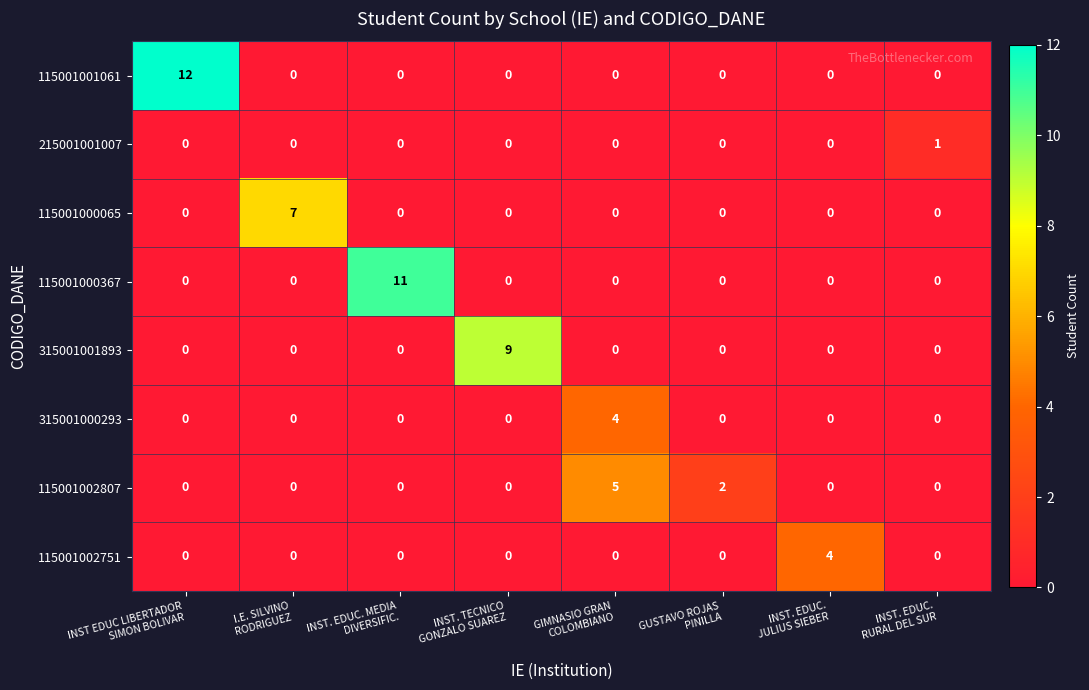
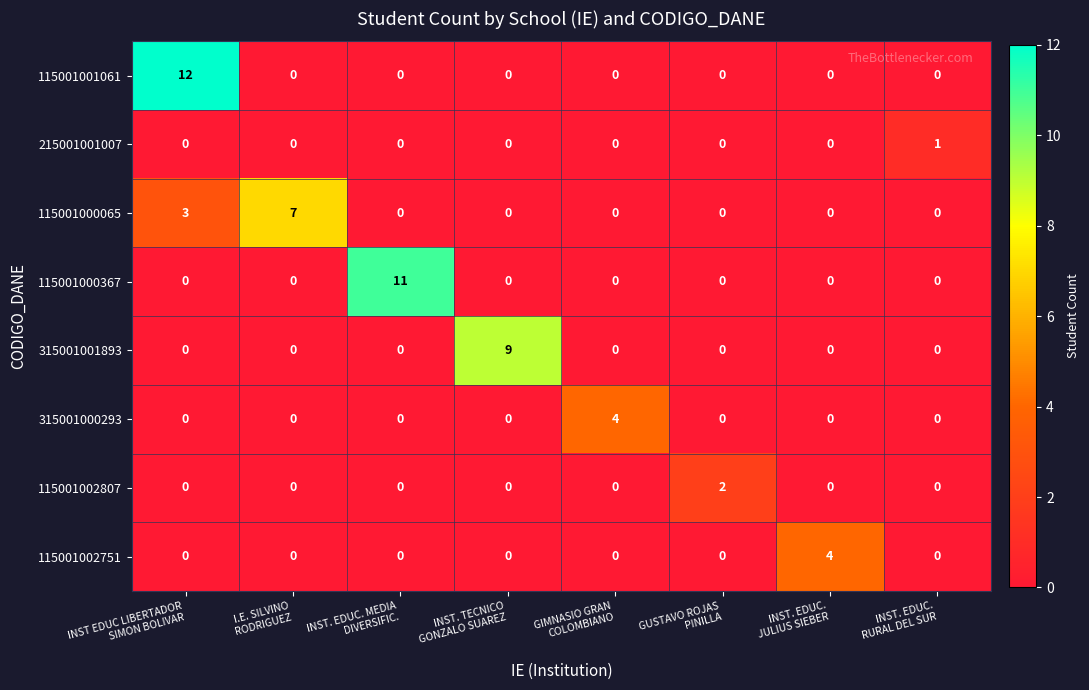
115001000065, INST EDUC LIBERTADOR SIMON BOLIVAR: 0 -> 3
115001002807, GIMNASIO GRAN COLOMBIANO: 5 -> 0
